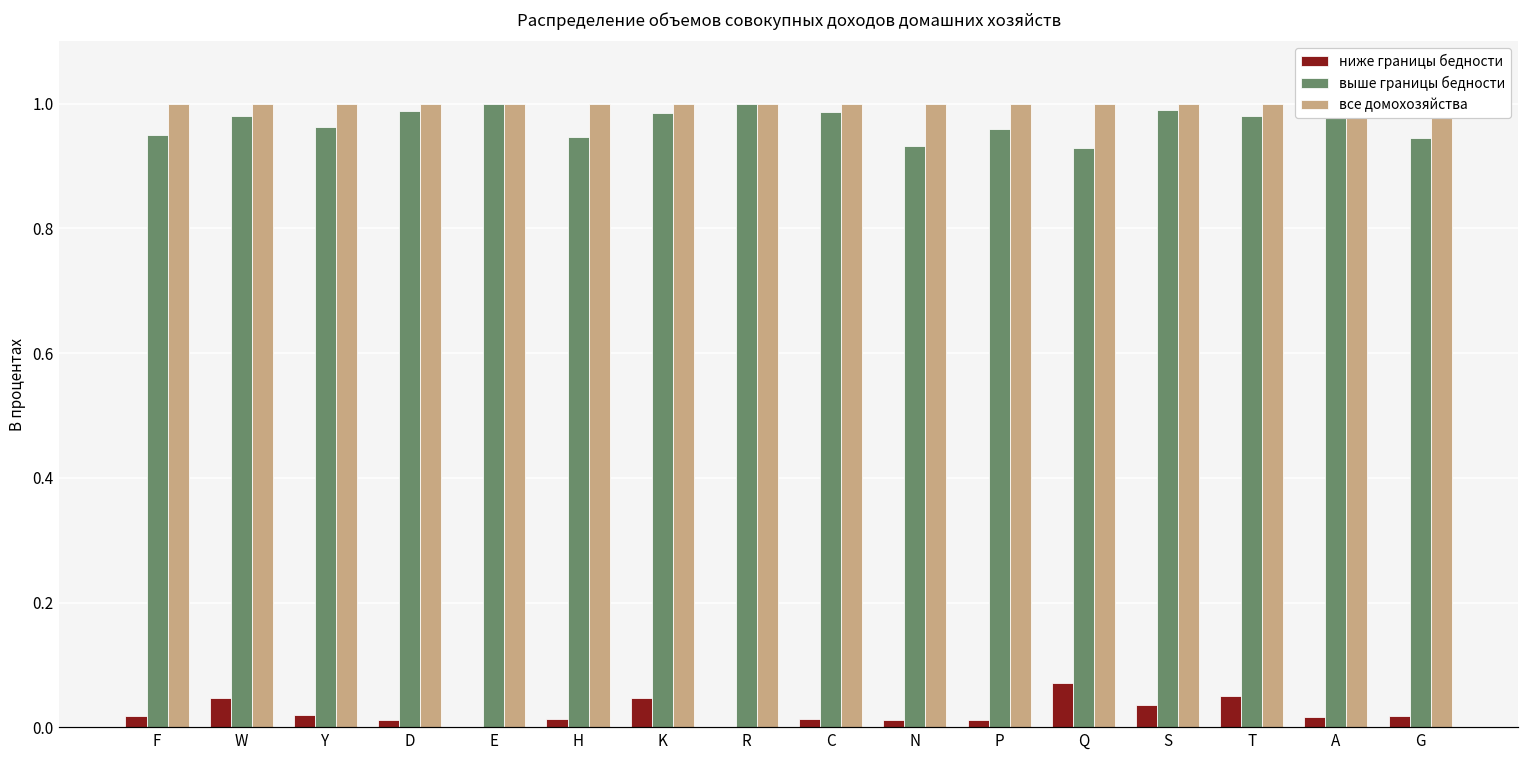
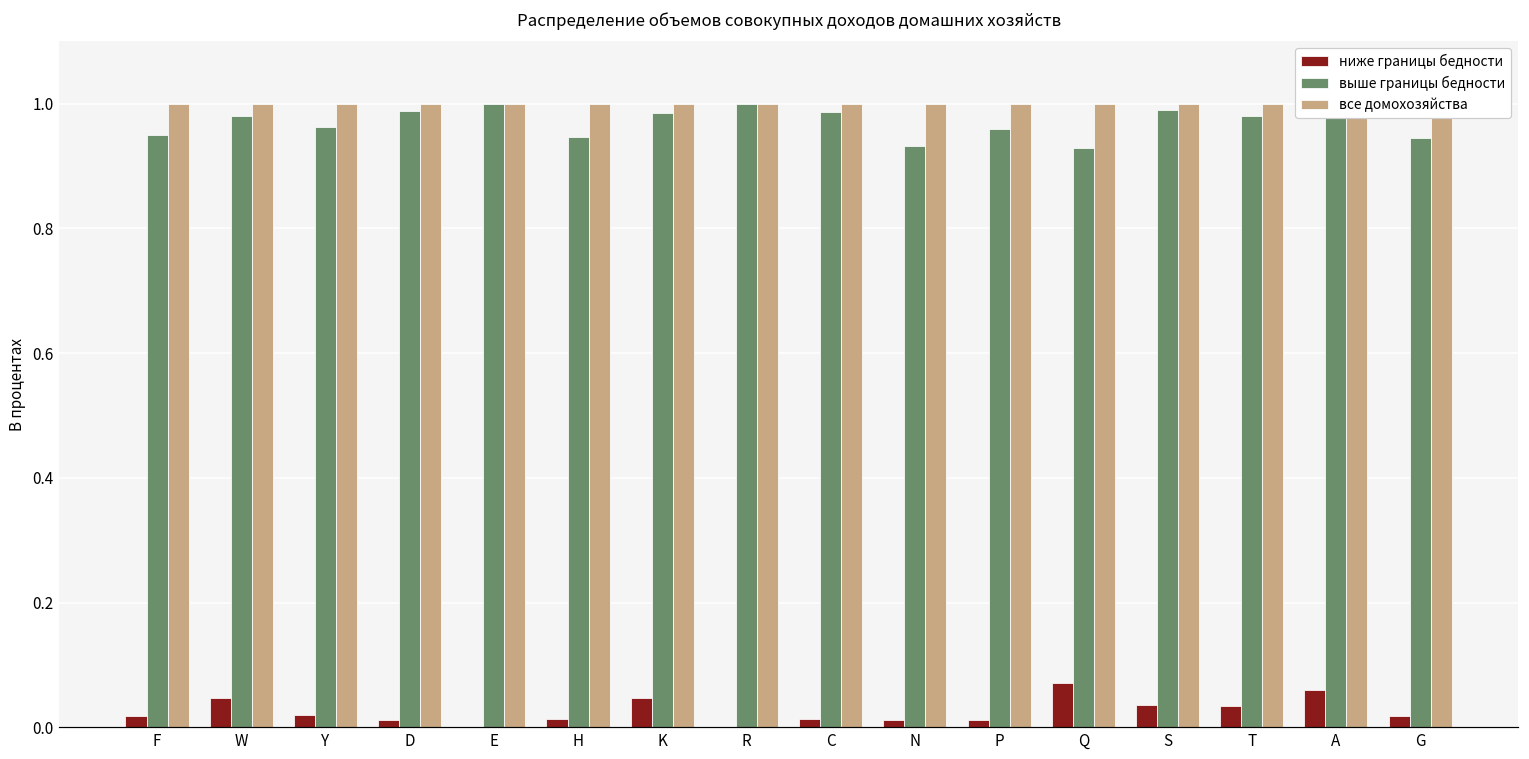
ниже границы бедности, T: 0.05 -> 0.03
ниже границы бедности, A: 0.02 -> 0.06
